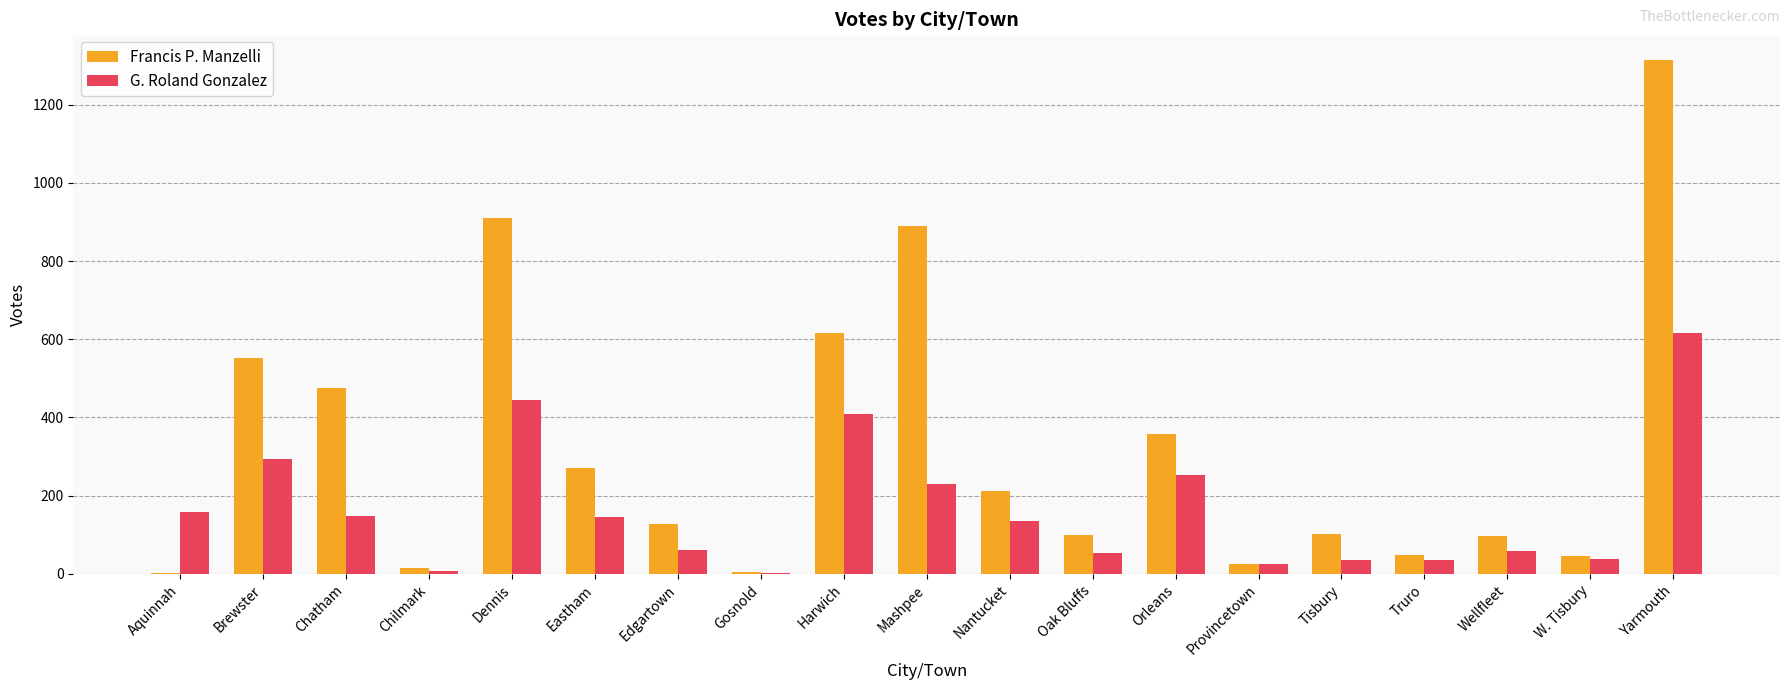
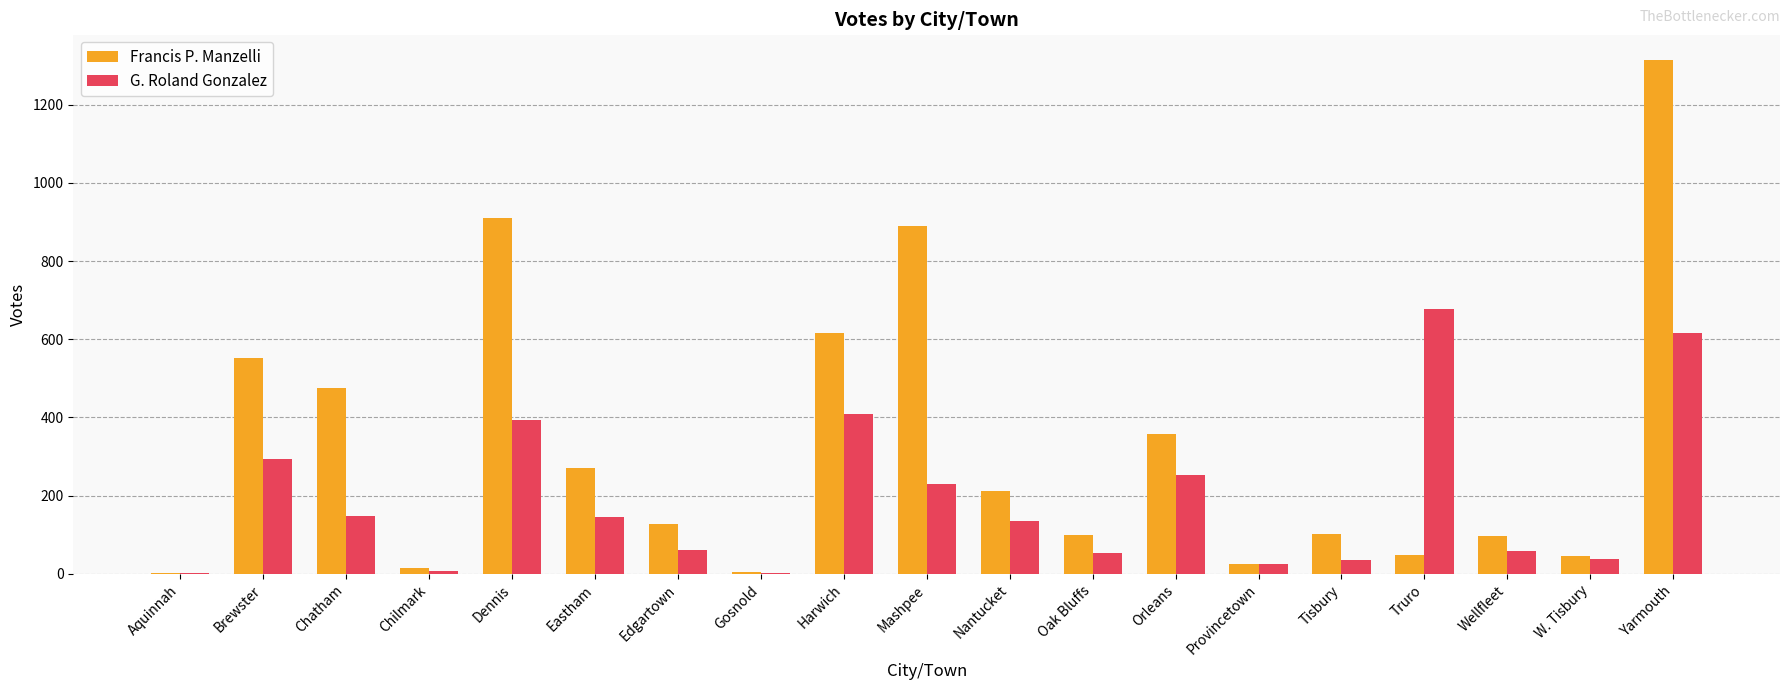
G. Roland Gonzalez, Aquinnah: 160 -> 0
G. Roland Gonzalez, Dennis: 450 -> 390
G. Roland Gonzalez, Truro: 40 -> 680
